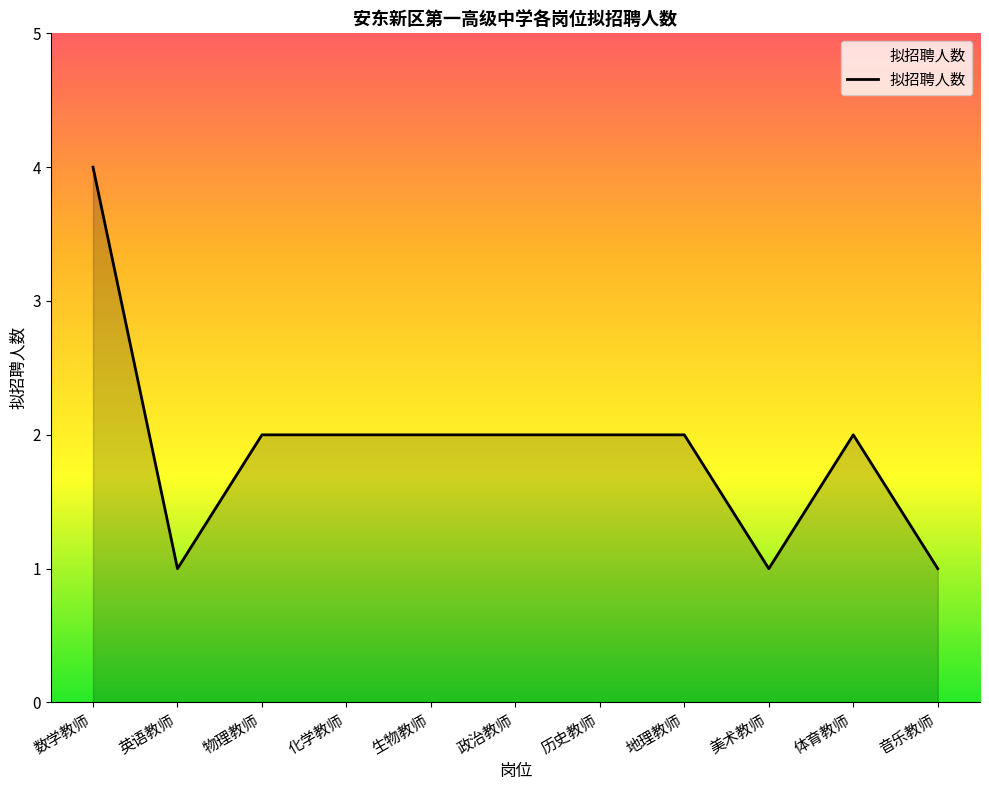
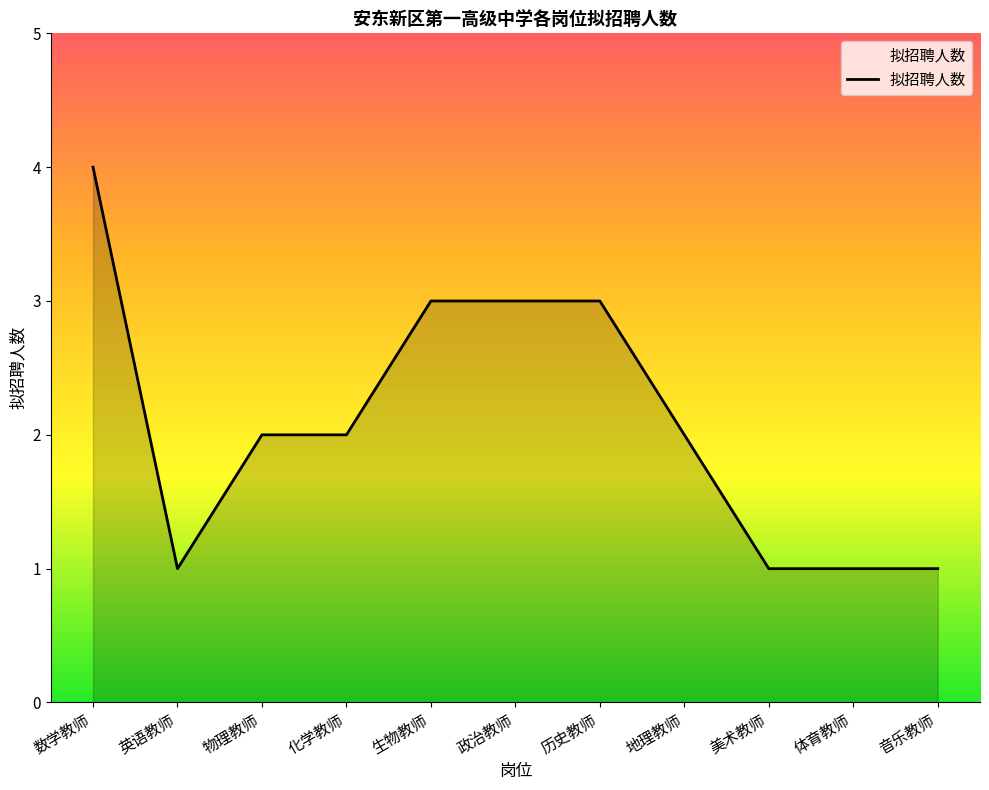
生物教师: 2 -> 3
政治教师: 2 -> 3
历史教师: 2 -> 3
体育教师: 2 -> 1
